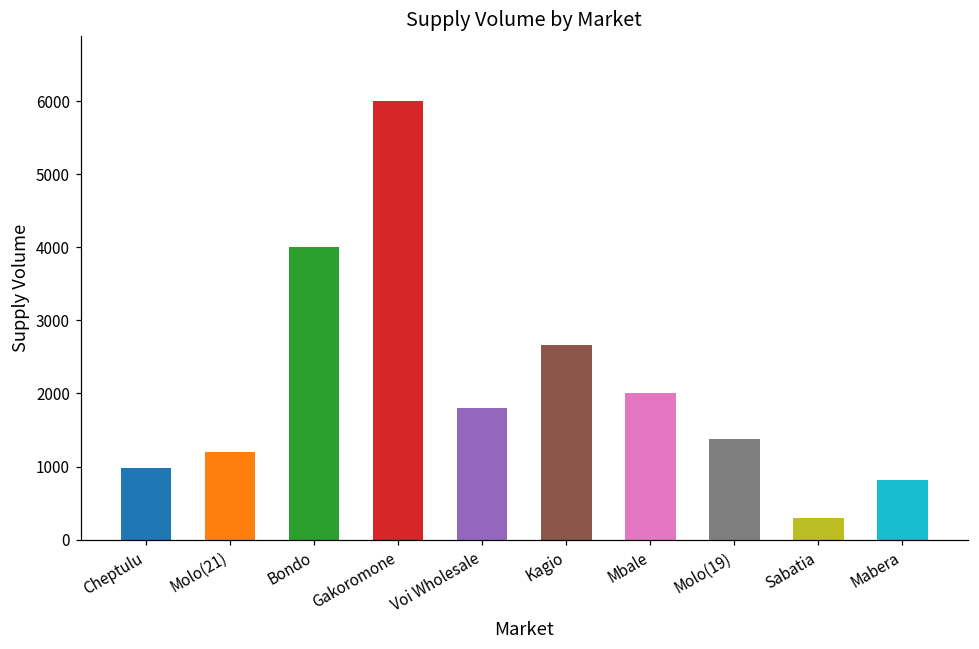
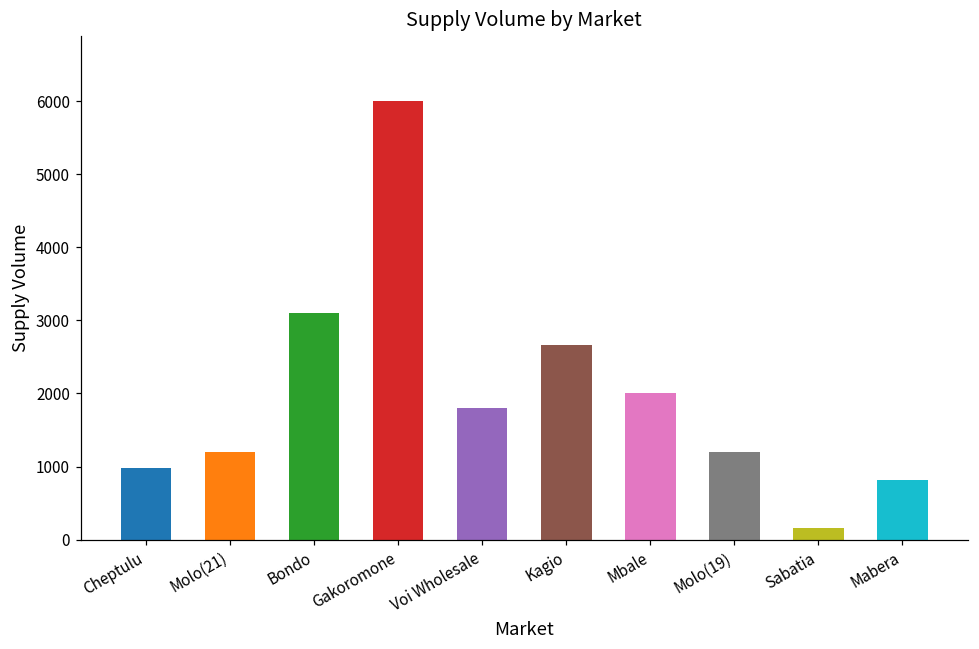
Bondo: 4000 -> 3100
Molo(19): 1400 -> 1200
Sabatia: 300 -> 200
